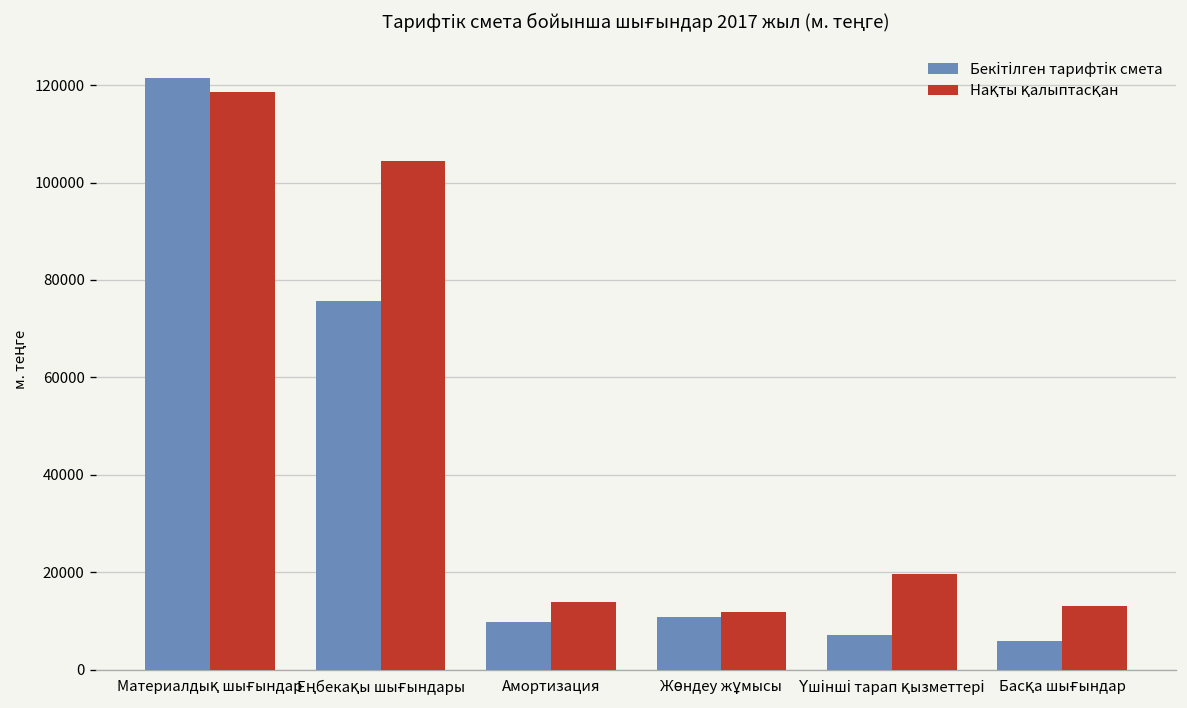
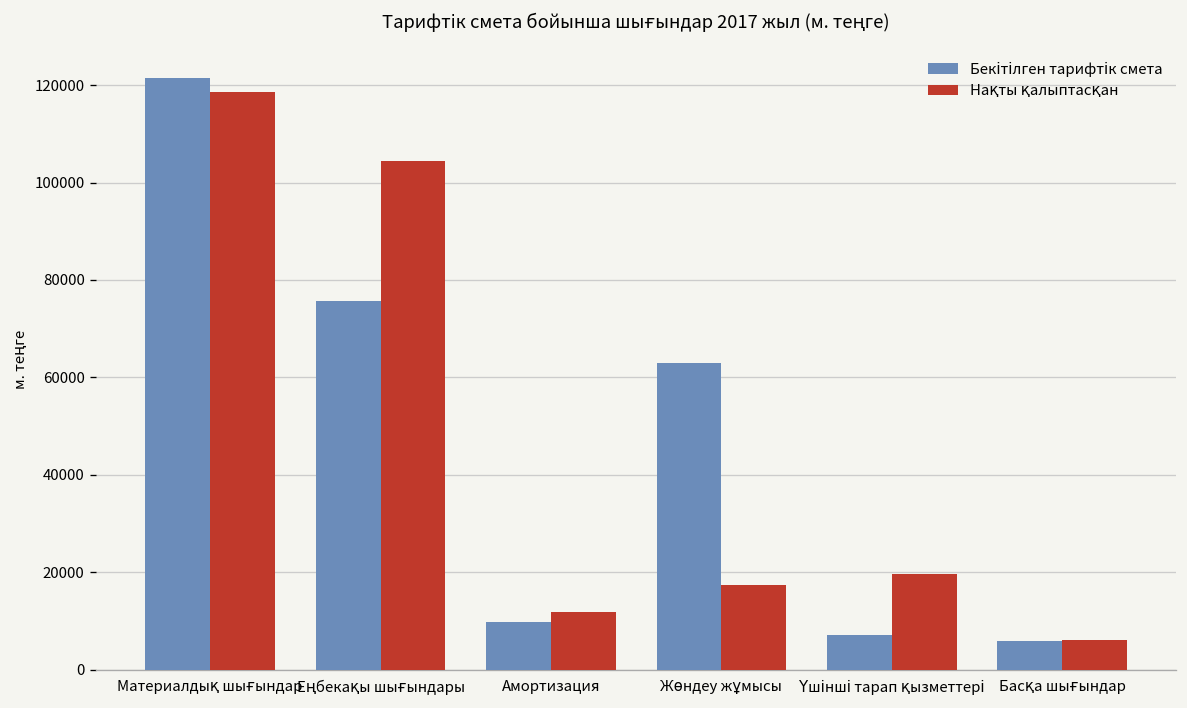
Нақты қалыптасқан, Амортизация: 14000 -> 12000
Бекітілген тарифтік смета, Жөндеу жұмысы: 11000 -> 63000
Нақты қалыптасқан, Жөндеу жұмысы: 12000 -> 17000
Нақты қалыптасқан, Басқа шығындар: 13000 -> 6000
